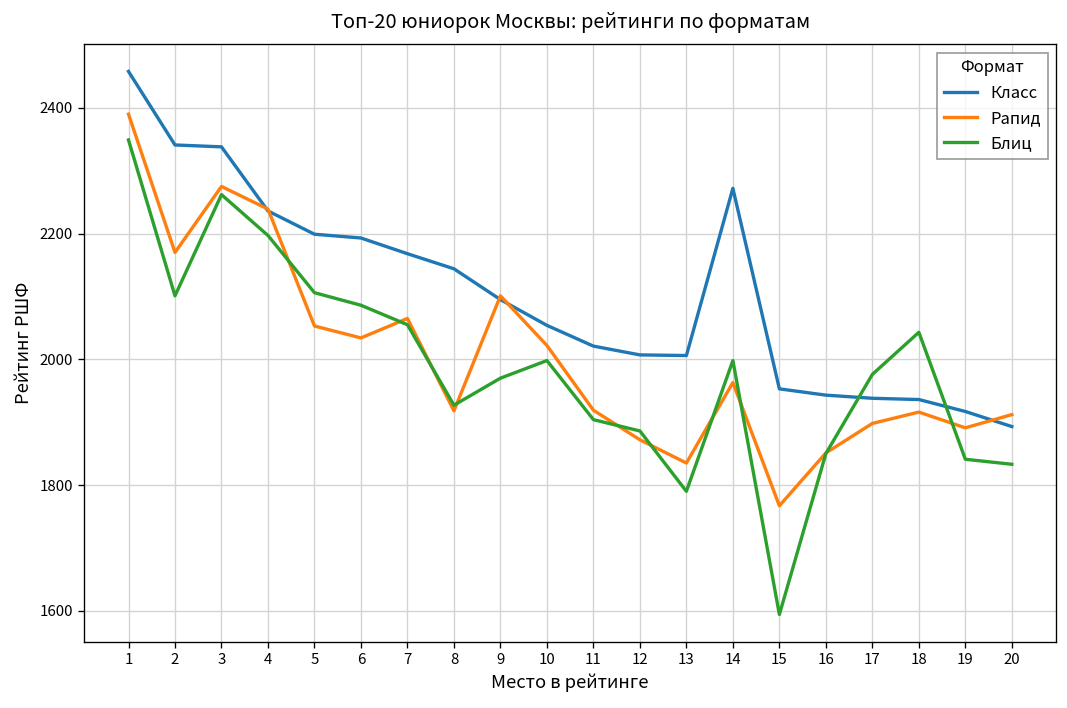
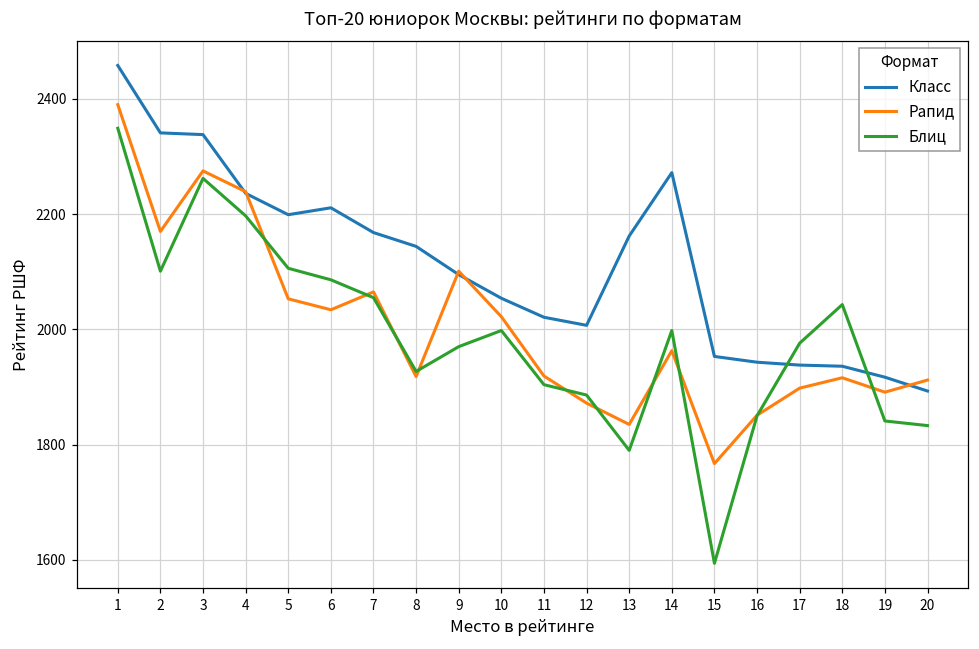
Класс, 6: 2190 -> 2210
Класс, 13: 2010 -> 2160
